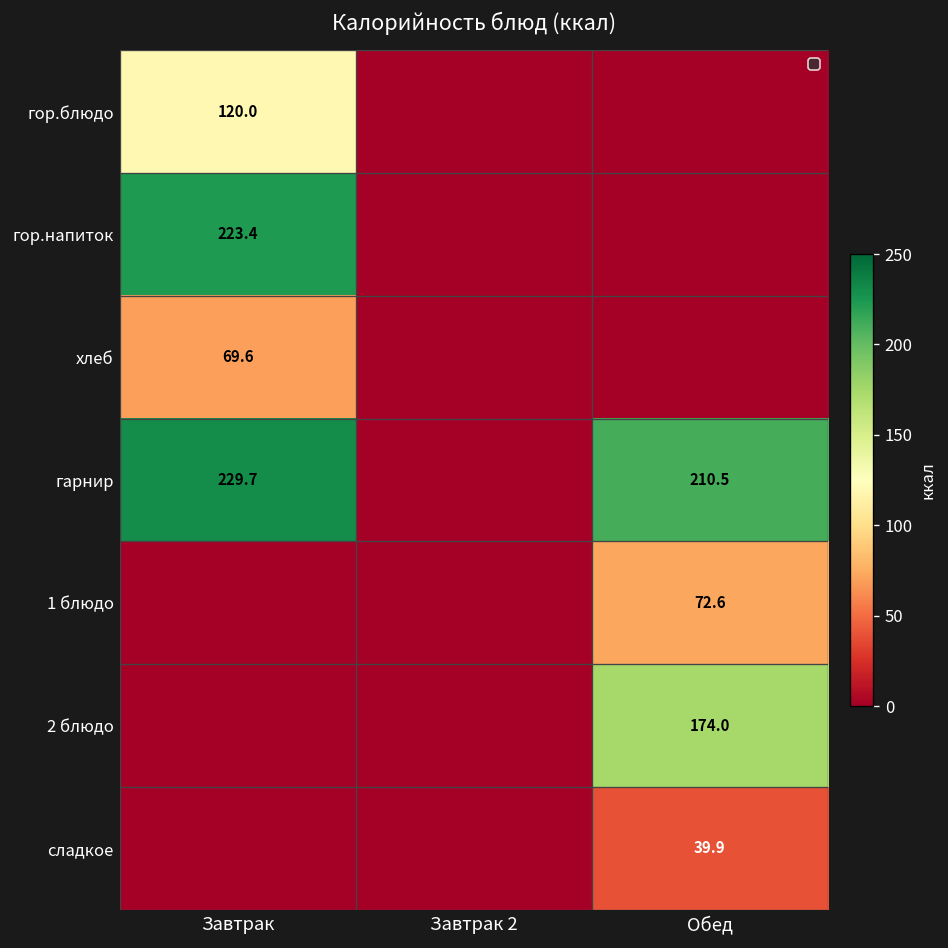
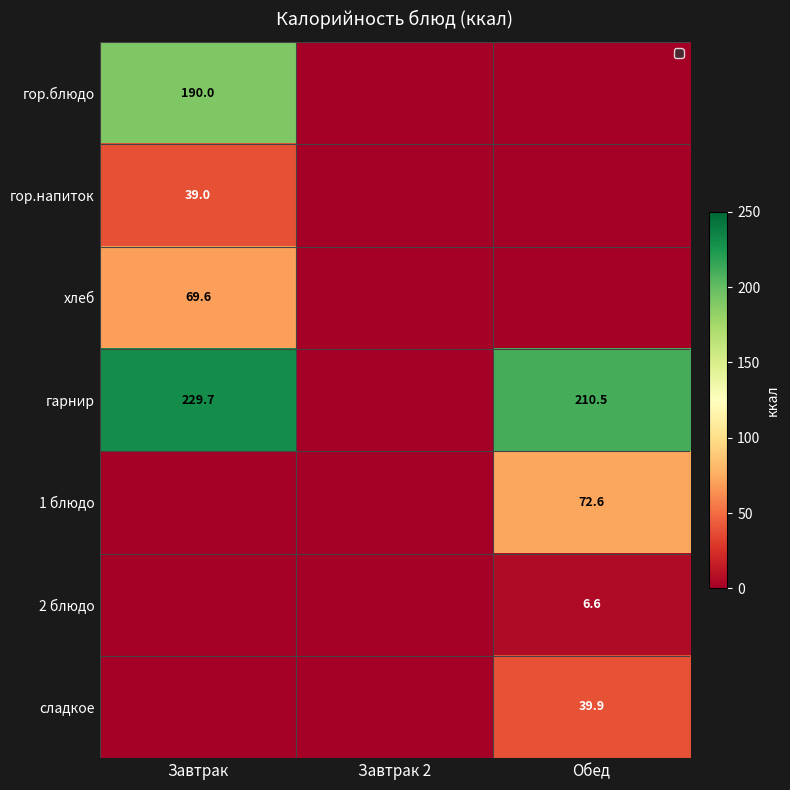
гор.блюдо, Завтрак: 120.0 -> 190.0
гор.напиток, Завтрак: 223.4 -> 39.0
2 блюдо, Обед: 174.0 -> 6.6
